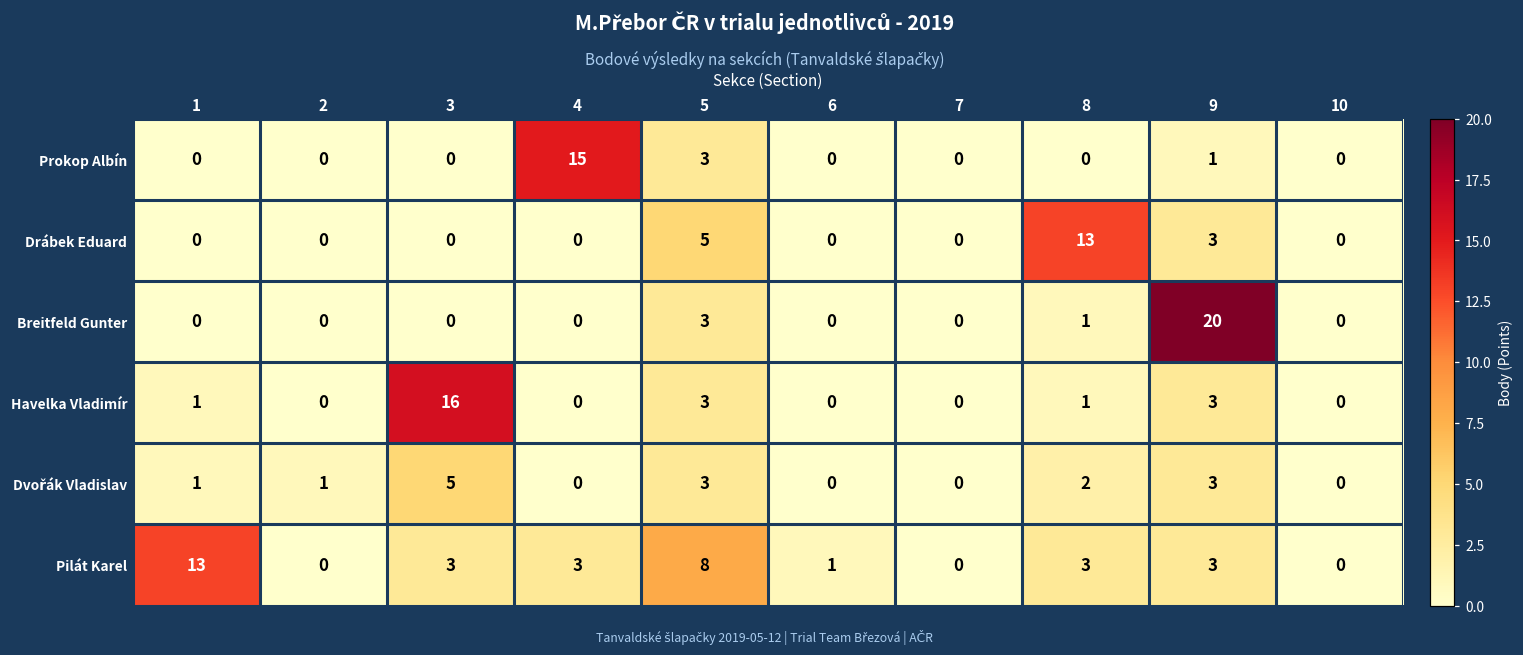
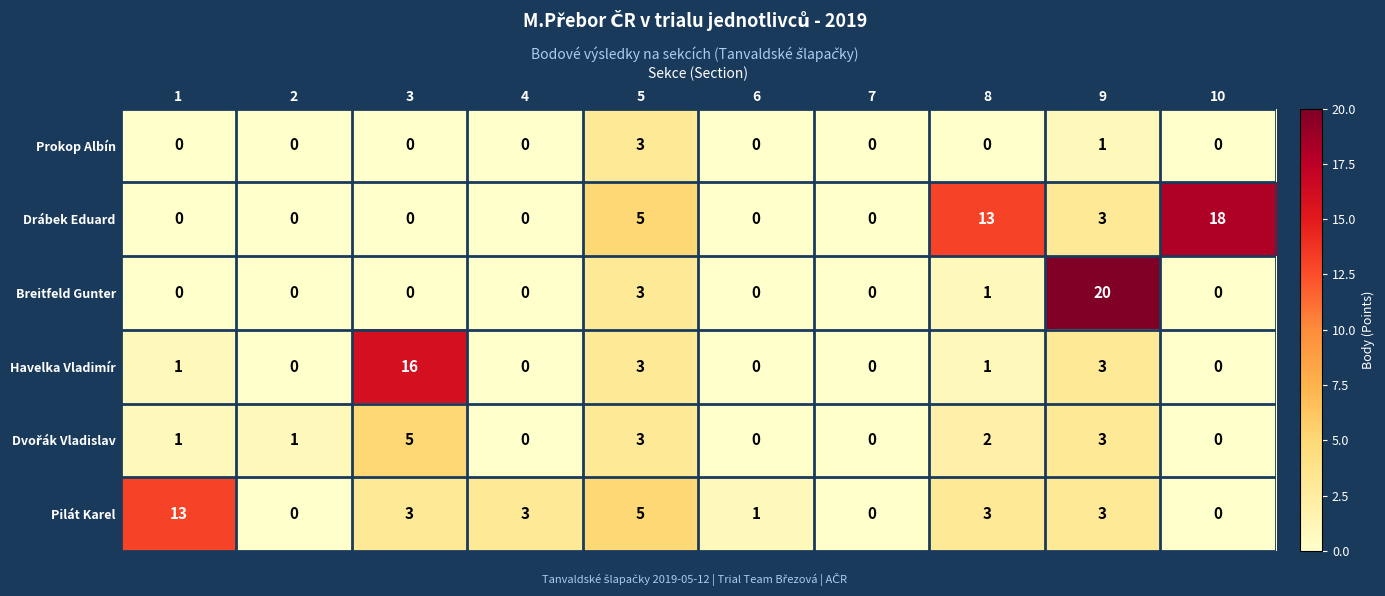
Prokop Albín, 4: 15 -> 0
Drábek Eduard, 10: 0 -> 18
Pilát Karel, 5: 8 -> 5
